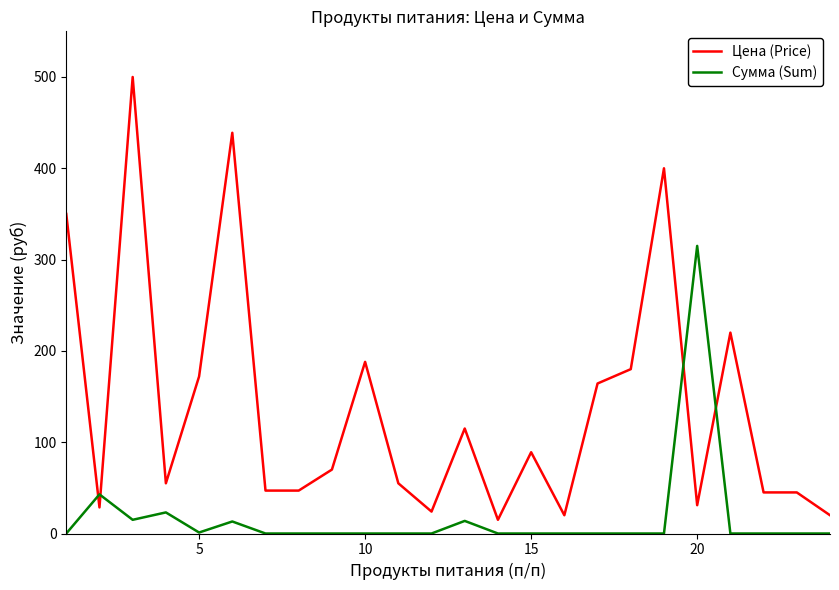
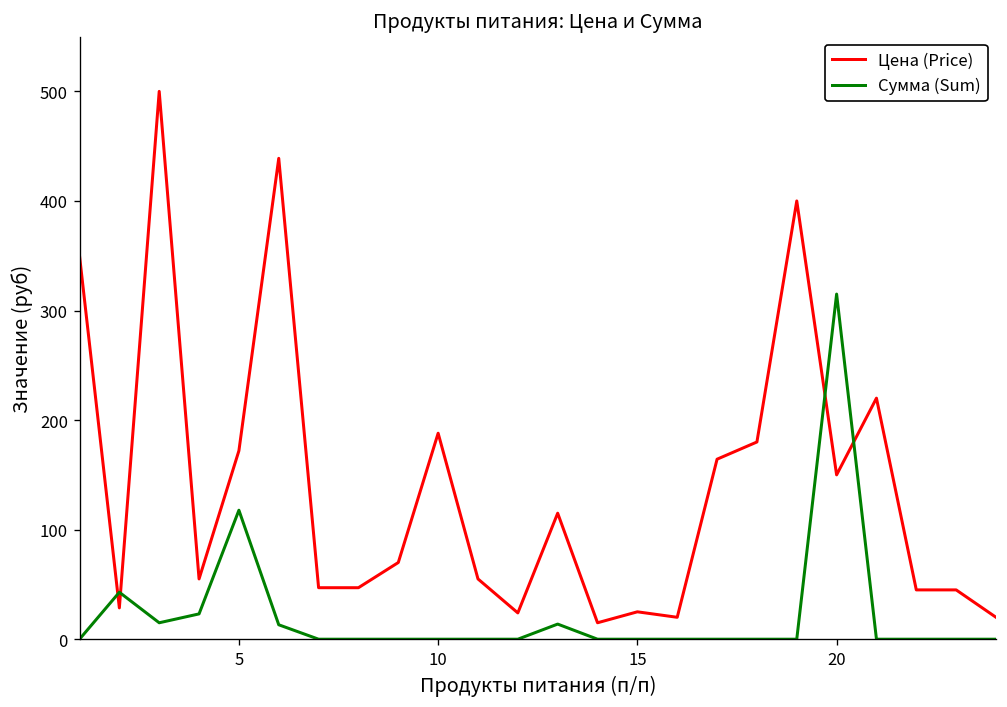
Сумма (Sum), 5: 0 -> 120
Цена (Price), 15: 90 -> 30
Цена (Price), 20: 30 -> 150
